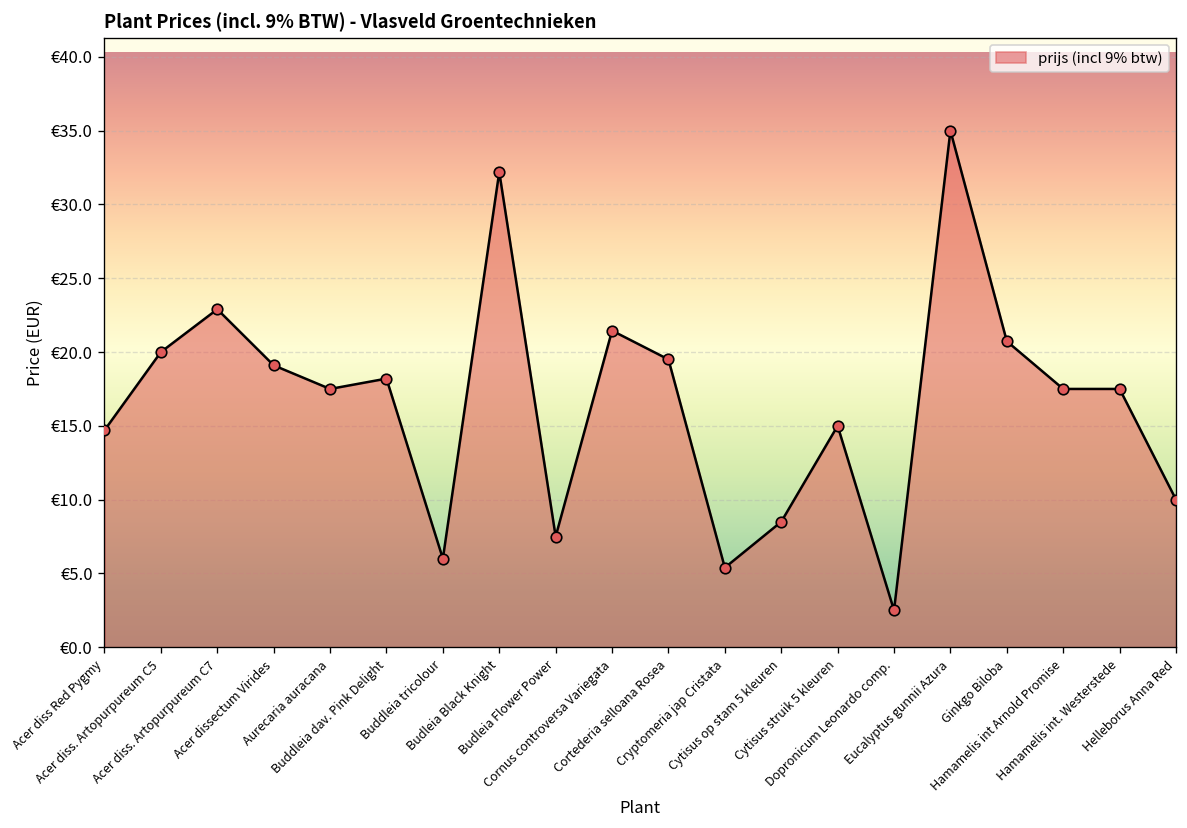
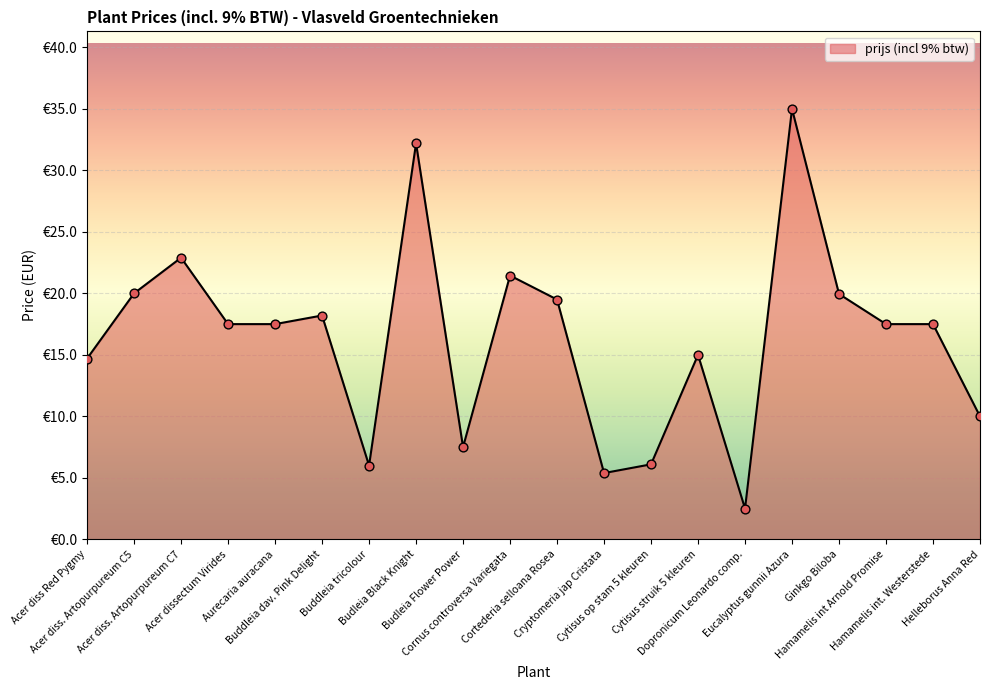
Acer dissectum Virides: €19.1 -> €17.5
Cytisus op stam 5 kleuren: €8.5 -> €6.1
Ginkgo Biloba: €20.7 -> €20.0
